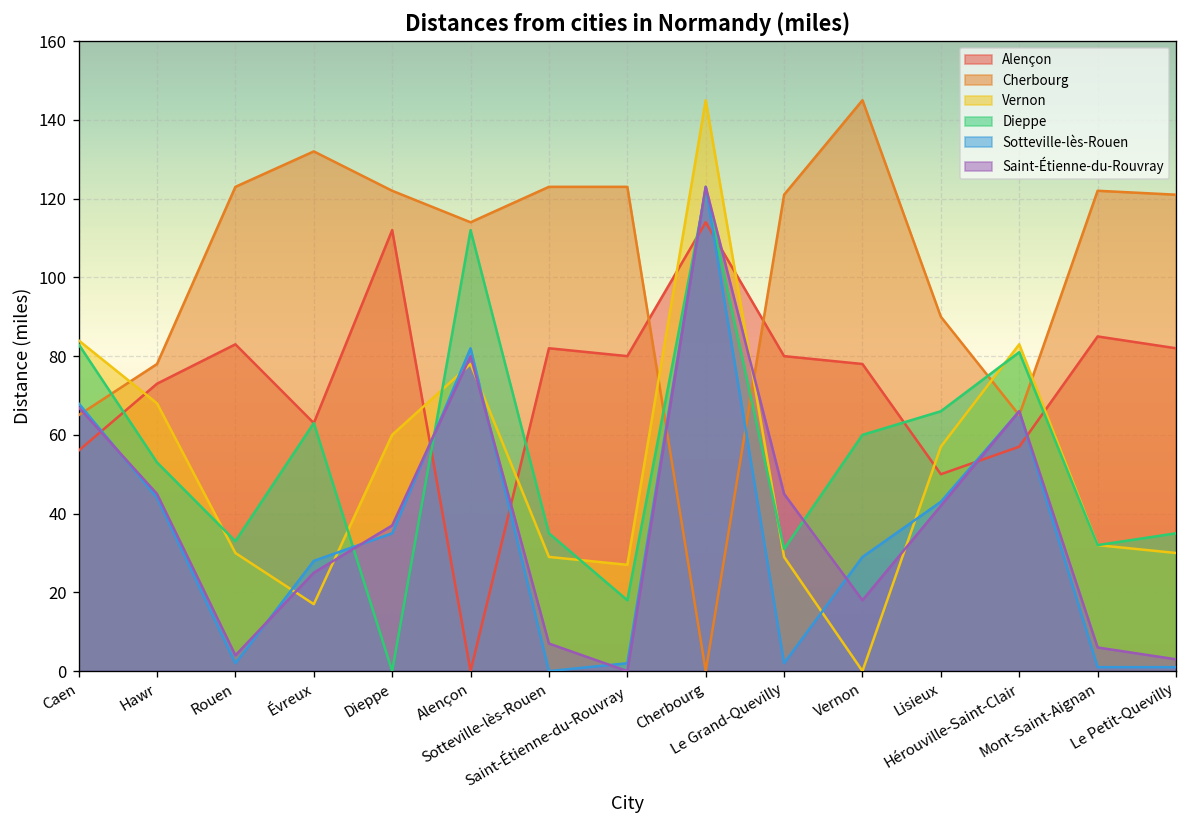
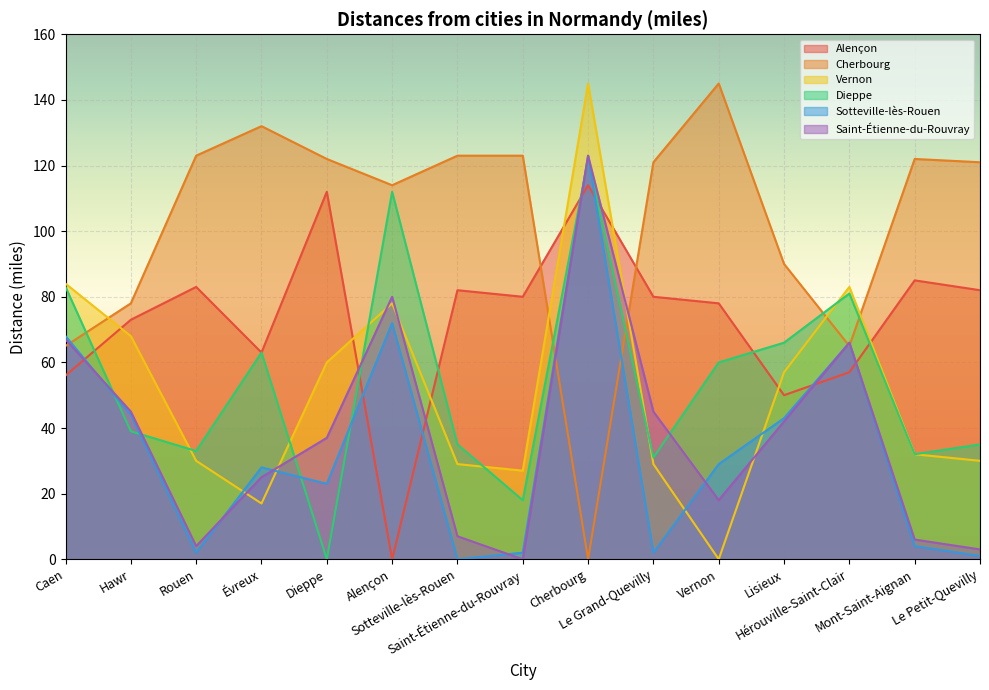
Dieppe, Hawr: 53 -> 39
Sotteville-lès-Rouen, Dieppe: 35 -> 23
Sotteville-lès-Rouen, Alençon: 82 -> 72
Sotteville-lès-Rouen, Mont-Saint-Aignan: 1 -> 4
